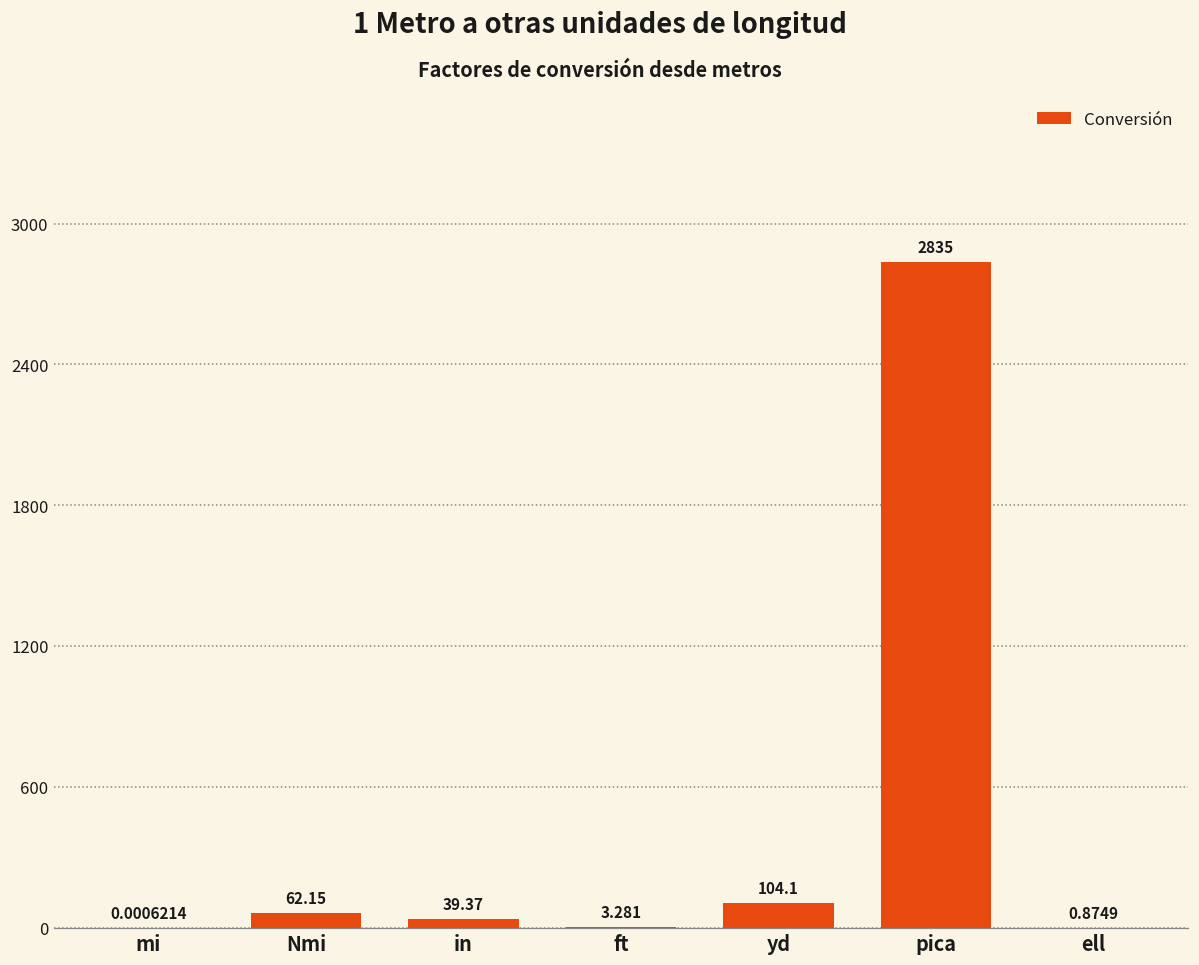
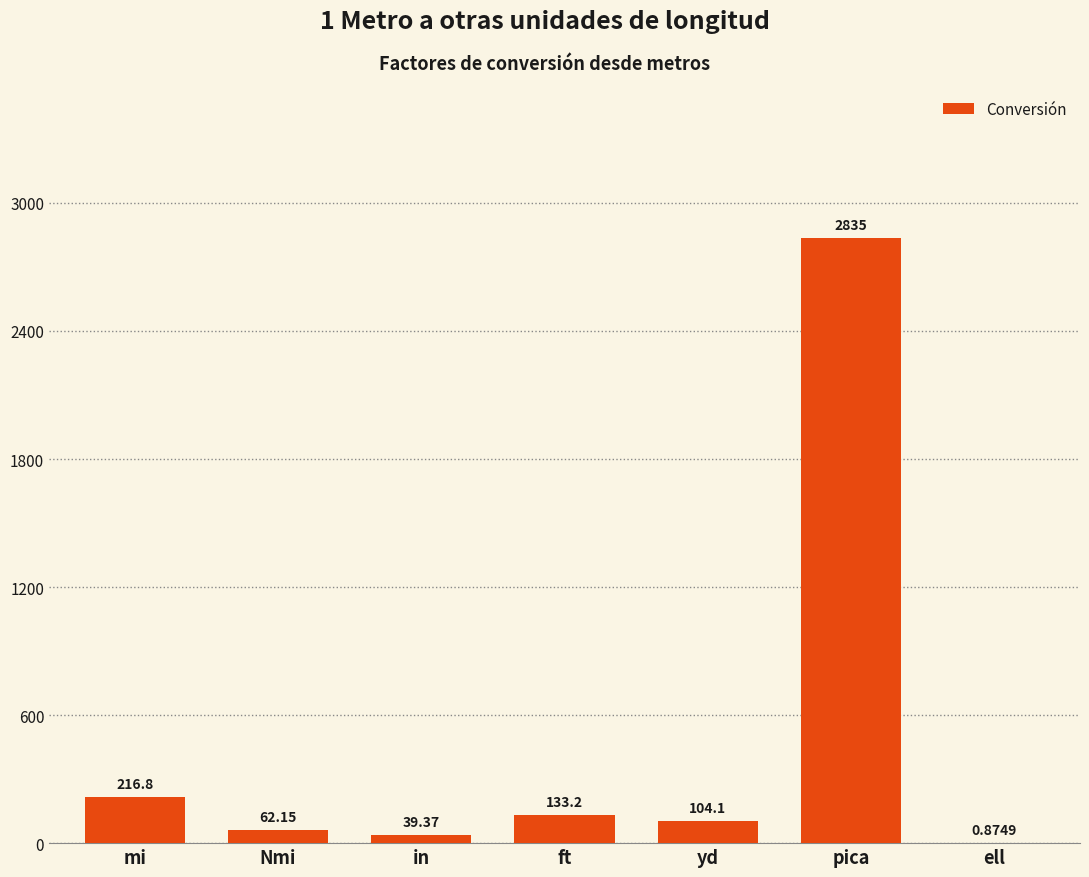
mi: 0.0006214 -> 216.8
ft: 3.281 -> 133.2
